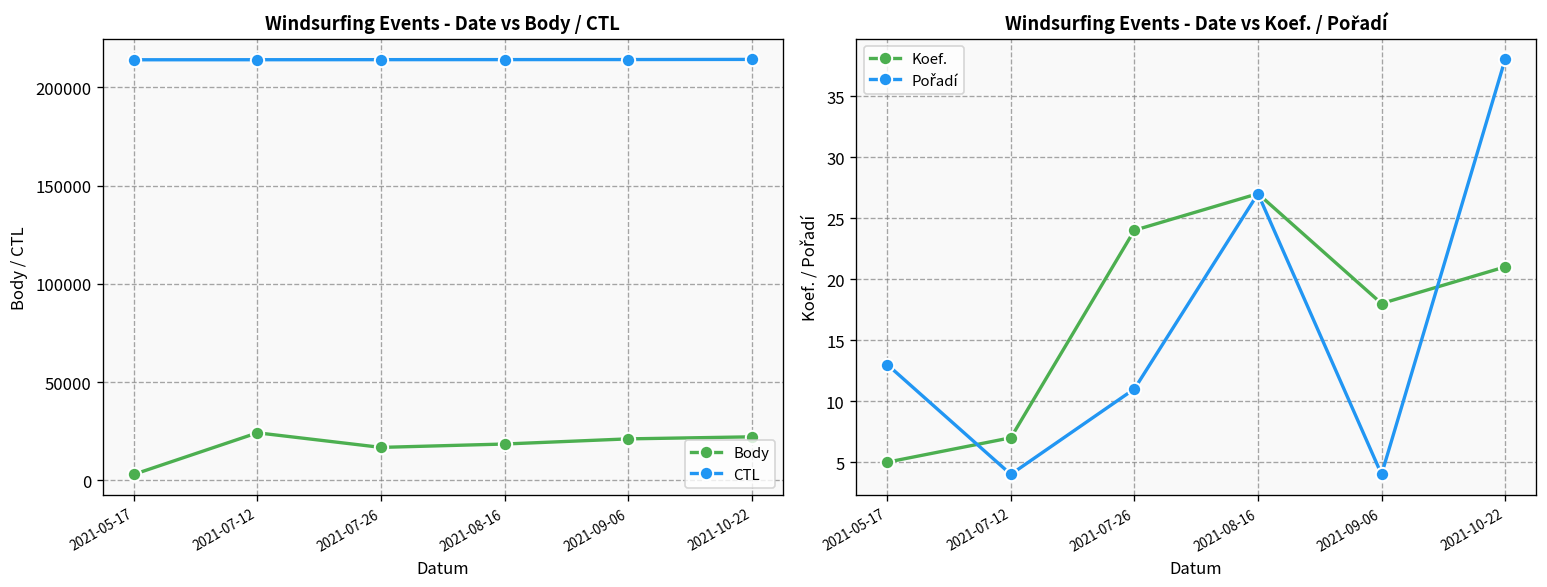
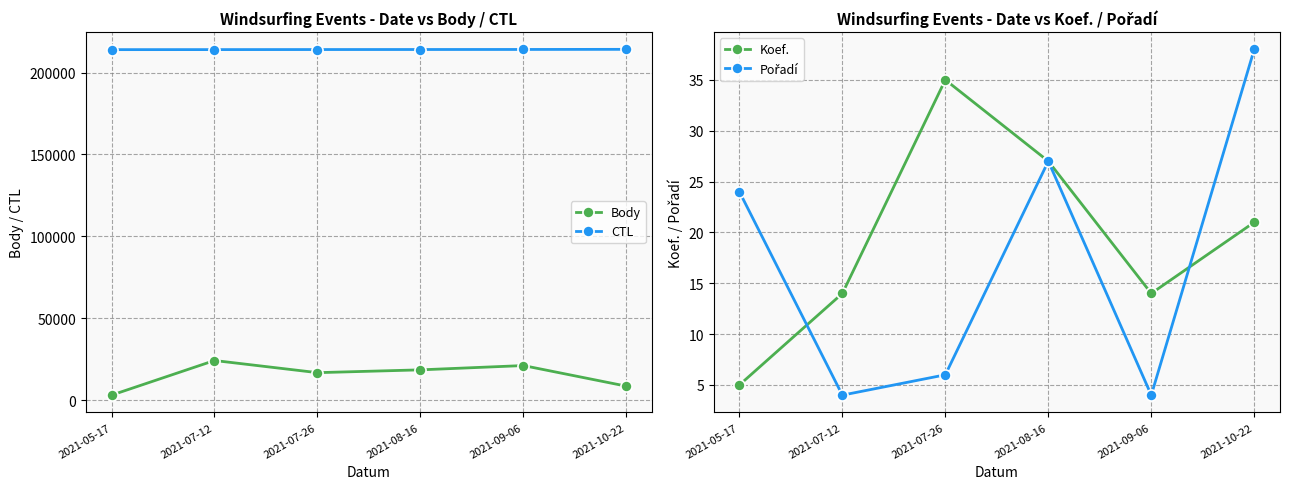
Windsurfing Events - Date vs Body / CTL, Body, 2021-10-22: 22000 -> 8000
Windsurfing Events - Date vs Koef. / Pořadí, Pořadí, 2021-05-17: 13 -> 24
Windsurfing Events - Date vs Koef. / Pořadí, Koef., 2021-07-12: 7 -> 14
Windsurfing Events - Date vs Koef. / Pořadí, Koef., 2021-07-26: 24 -> 35
Windsurfing Events - Date vs Koef. / Pořadí, Pořadí, 2021-07-26: 11 -> 6
Windsurfing Events - Date vs Koef. / Pořadí, Koef., 2021-09-06: 18 -> 14
